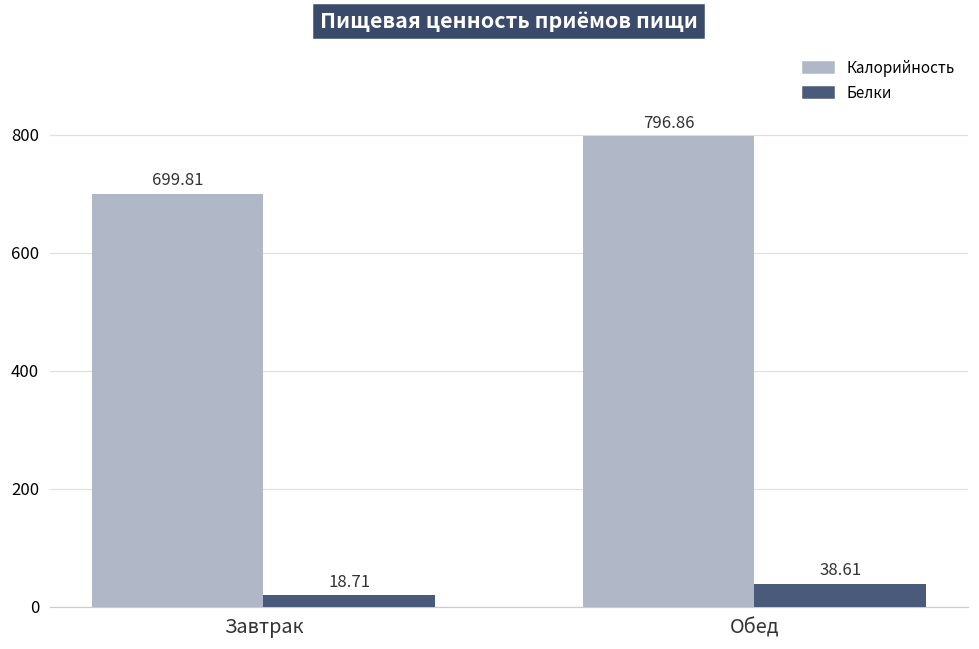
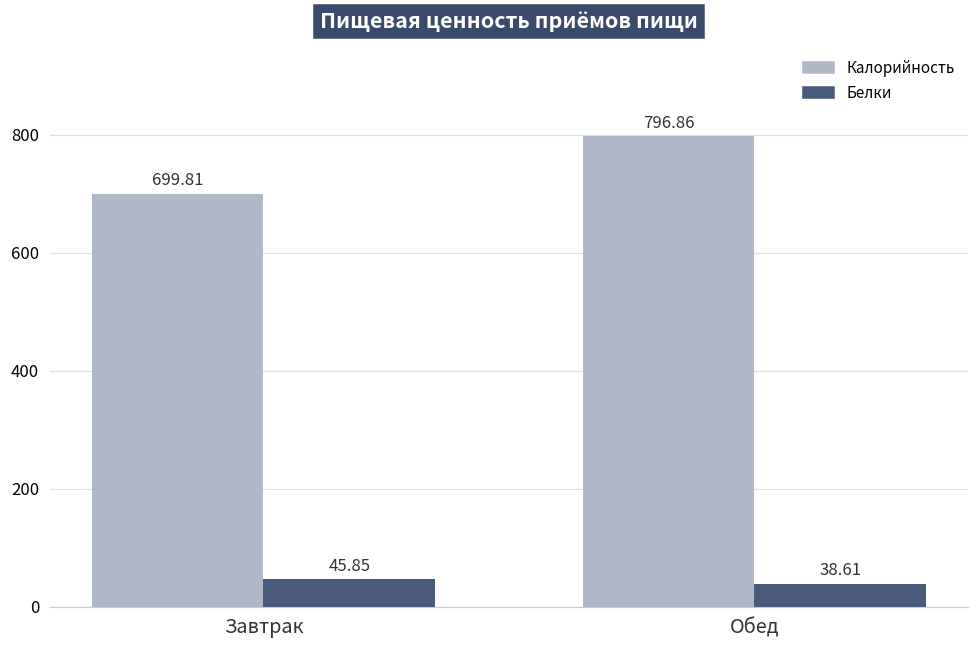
Белки, Завтрак: 18.71 -> 45.85
